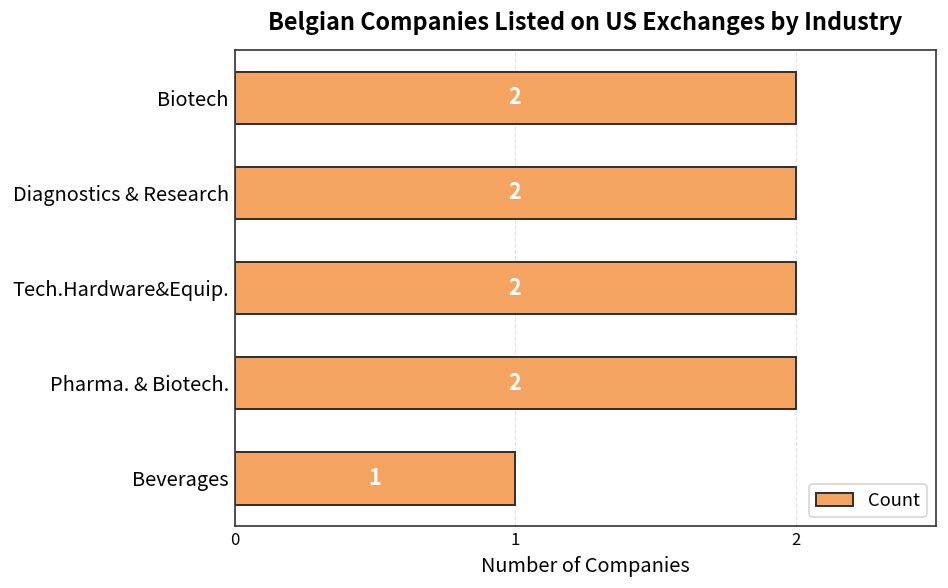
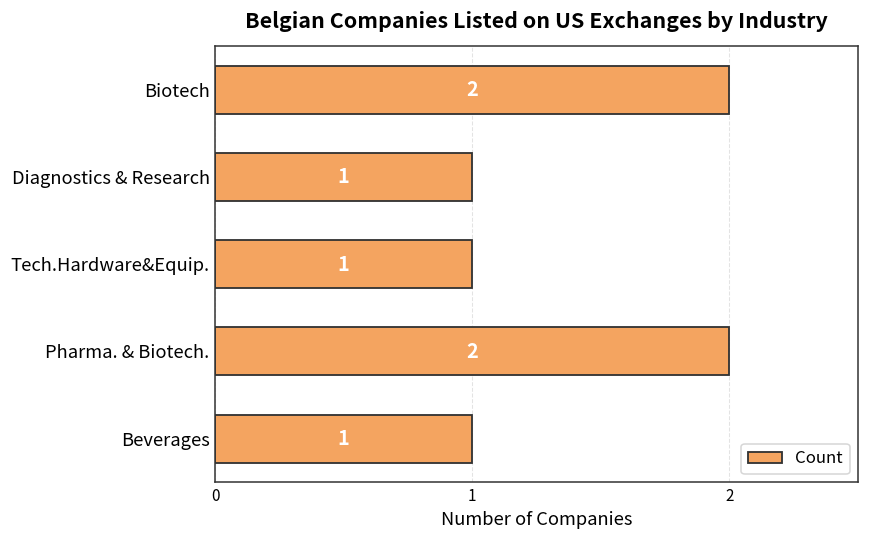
Diagnostics & Research: 2 -> 1
Tech.Hardware&Equip.: 2 -> 1
